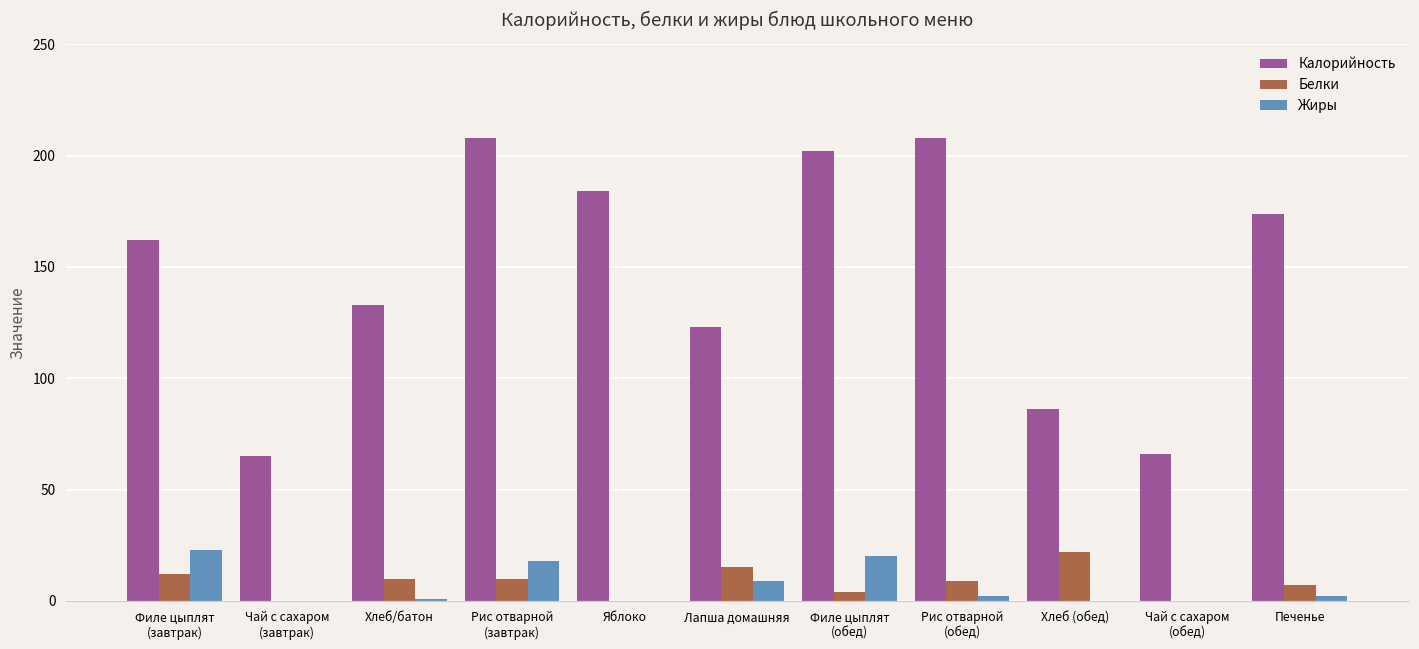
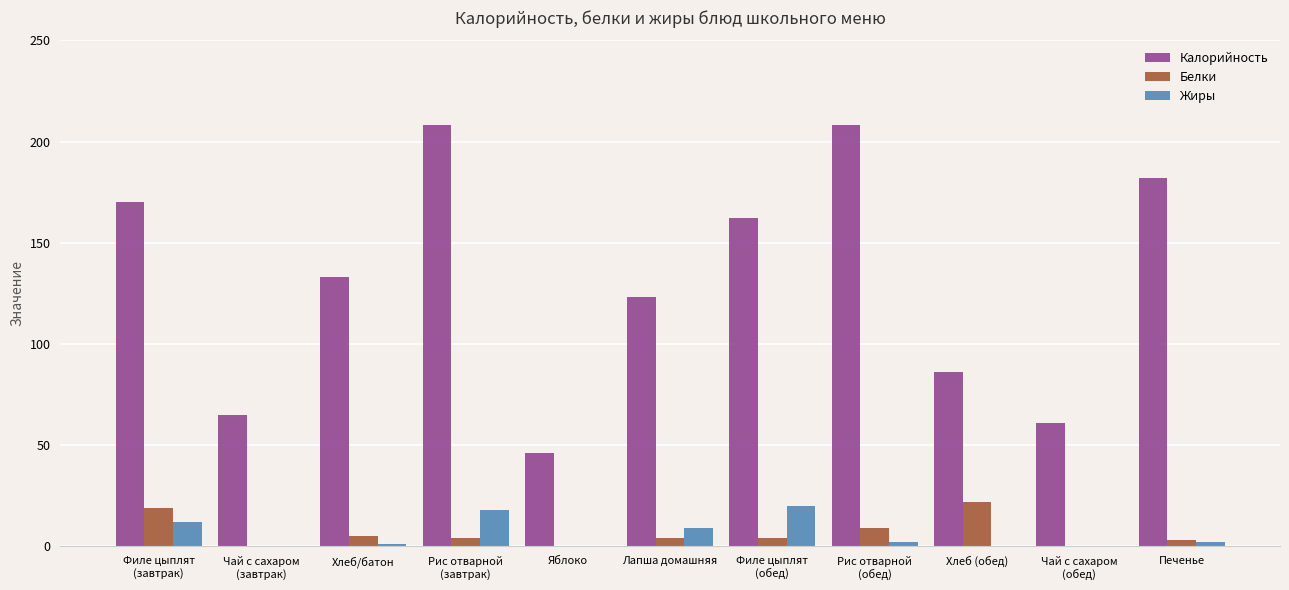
Калорийность, Филе цыплят (завтрак): 162 -> 170
Белки, Филе цыплят (завтрак): 12 -> 19
Жиры, Филе цыплят (завтрак): 23 -> 12
Белки, Хлеб/батон: 10 -> 5
Белки, Рис отварной (завтрак): 10 -> 4
Калорийность, Яблоко: 184 -> 46
Белки, Лапша домашняя: 15 -> 4
Калорийность, Филе цыплят (обед): 202 -> 162
Калорийность, Чай с сахаром (обед): 66 -> 61
Калорийность, Печенье: 174 -> 182
Белки, Печенье: 7 -> 3
